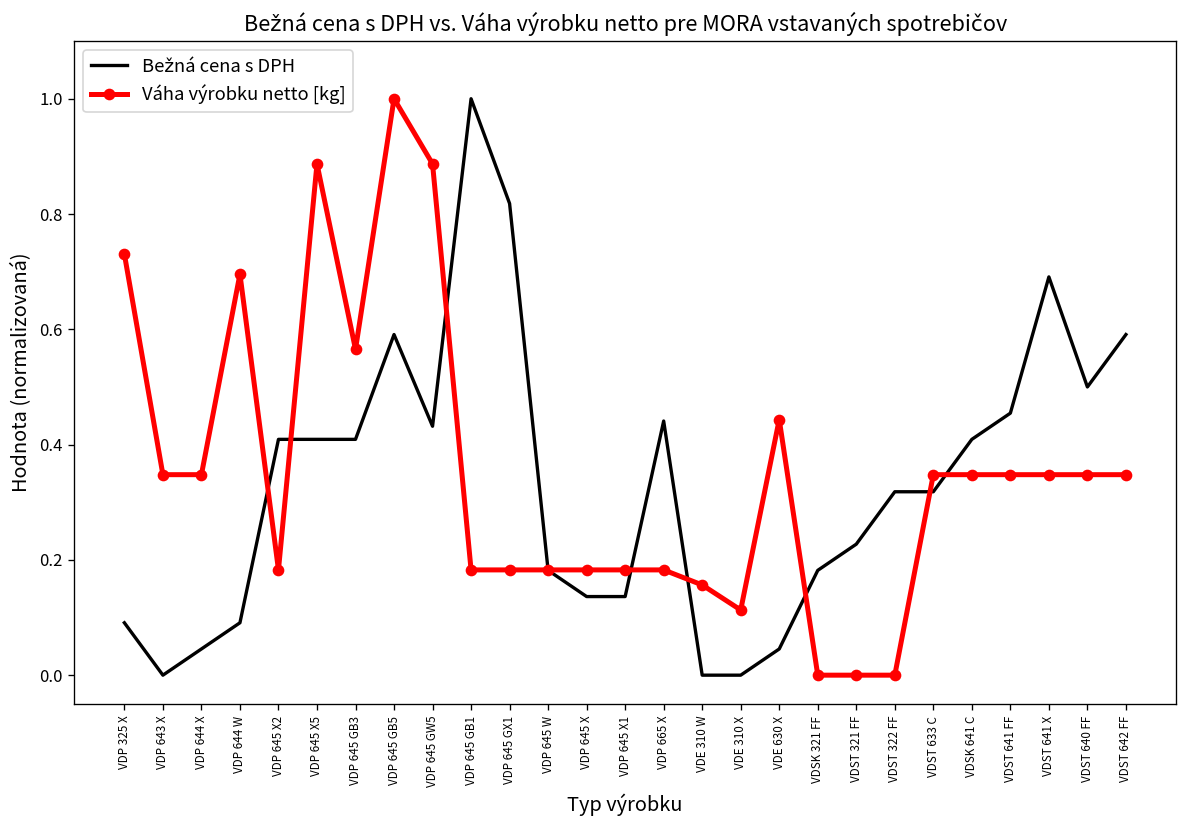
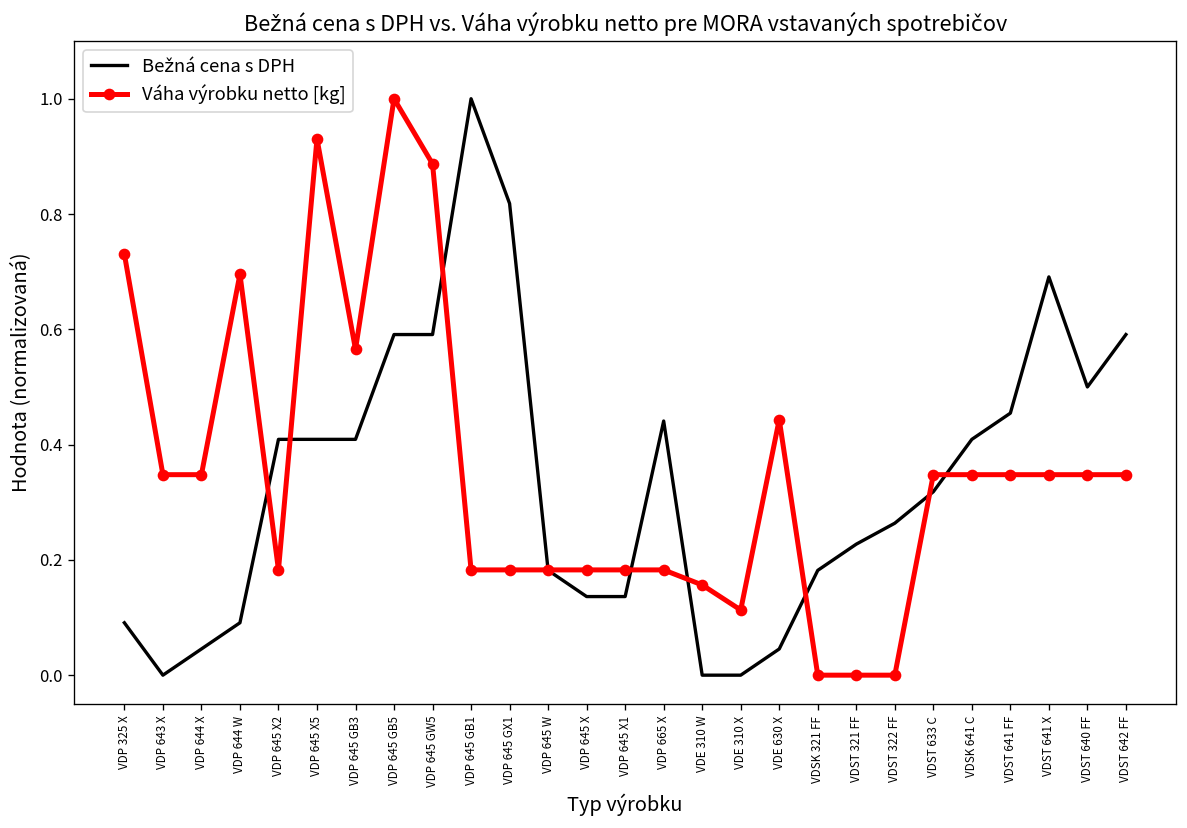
Váha výrobku netto [kg], VDP 645 X5: 0.89 -> 0.93
Bežná cena s DPH, VDP 645 GW5: 0.43 -> 0.59
Bežná cena s DPH, VDST 322 FF: 0.32 -> 0.26
